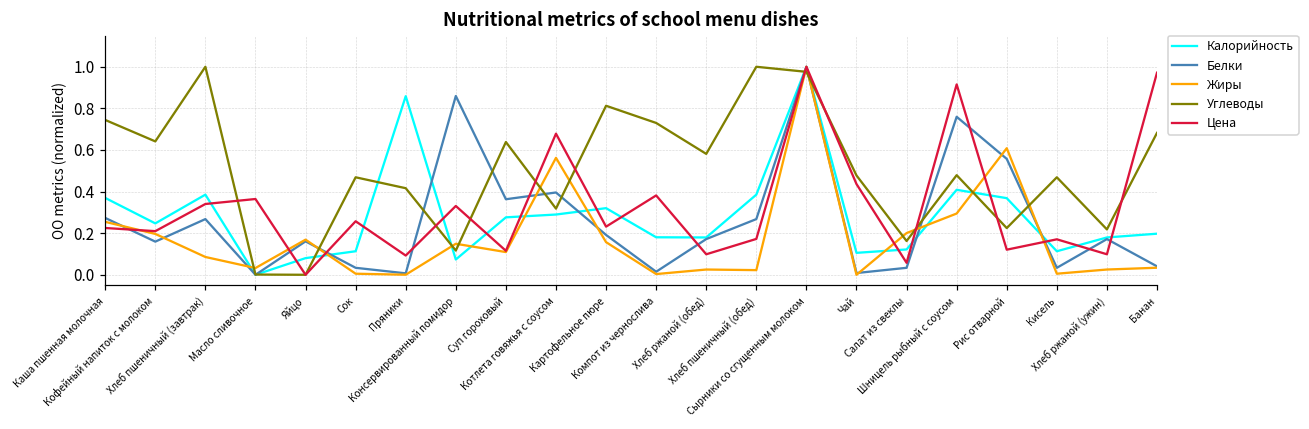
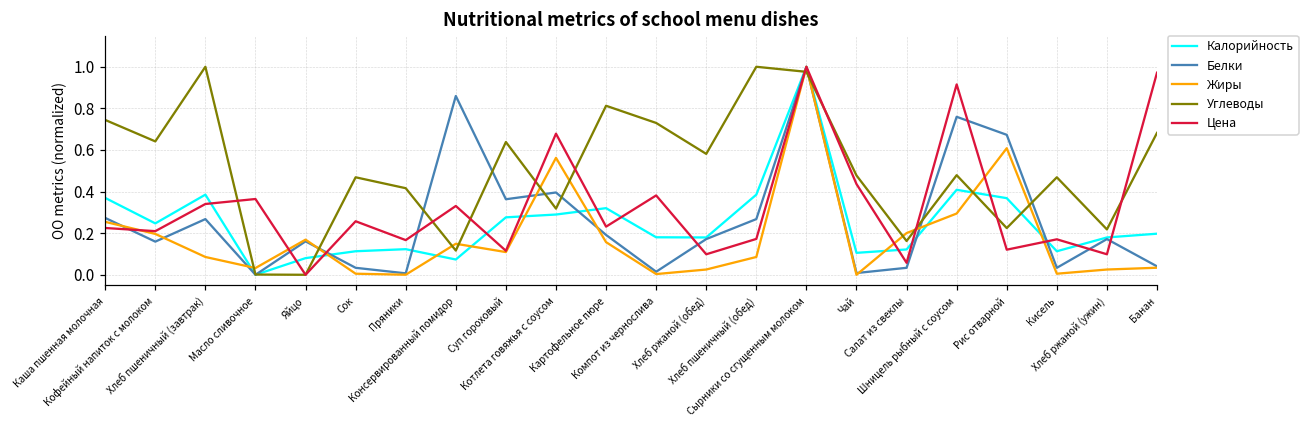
Калорийность, Пряники: 0.86 -> 0.12
Цена, Пряники: 0.09 -> 0.17
Жиры, Хлеб пшеничный (обед): 0.02 -> 0.09
Белки, Рис отварной: 0.56 -> 0.67
